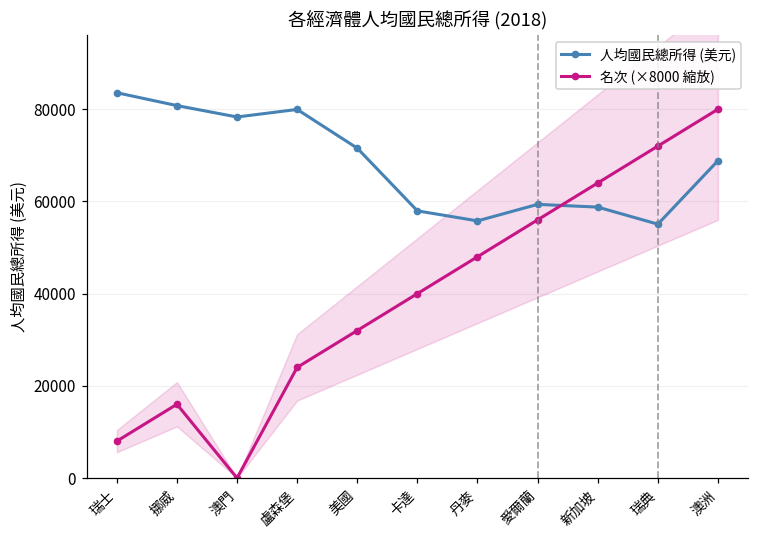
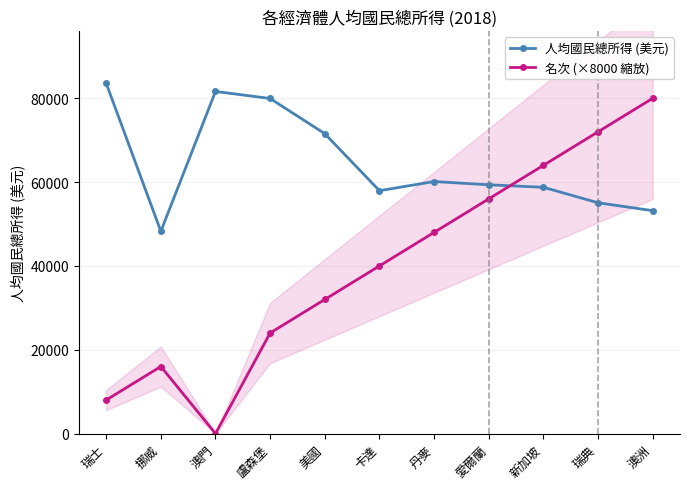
人均國民總所得 (美元), 挪威: 81000 -> 48000
人均國民總所得 (美元), 澳門: 78000 -> 82000
人均國民總所得 (美元), 丹麥: 56000 -> 60000
人均國民總所得 (美元), 澳洲: 69000 -> 53000
